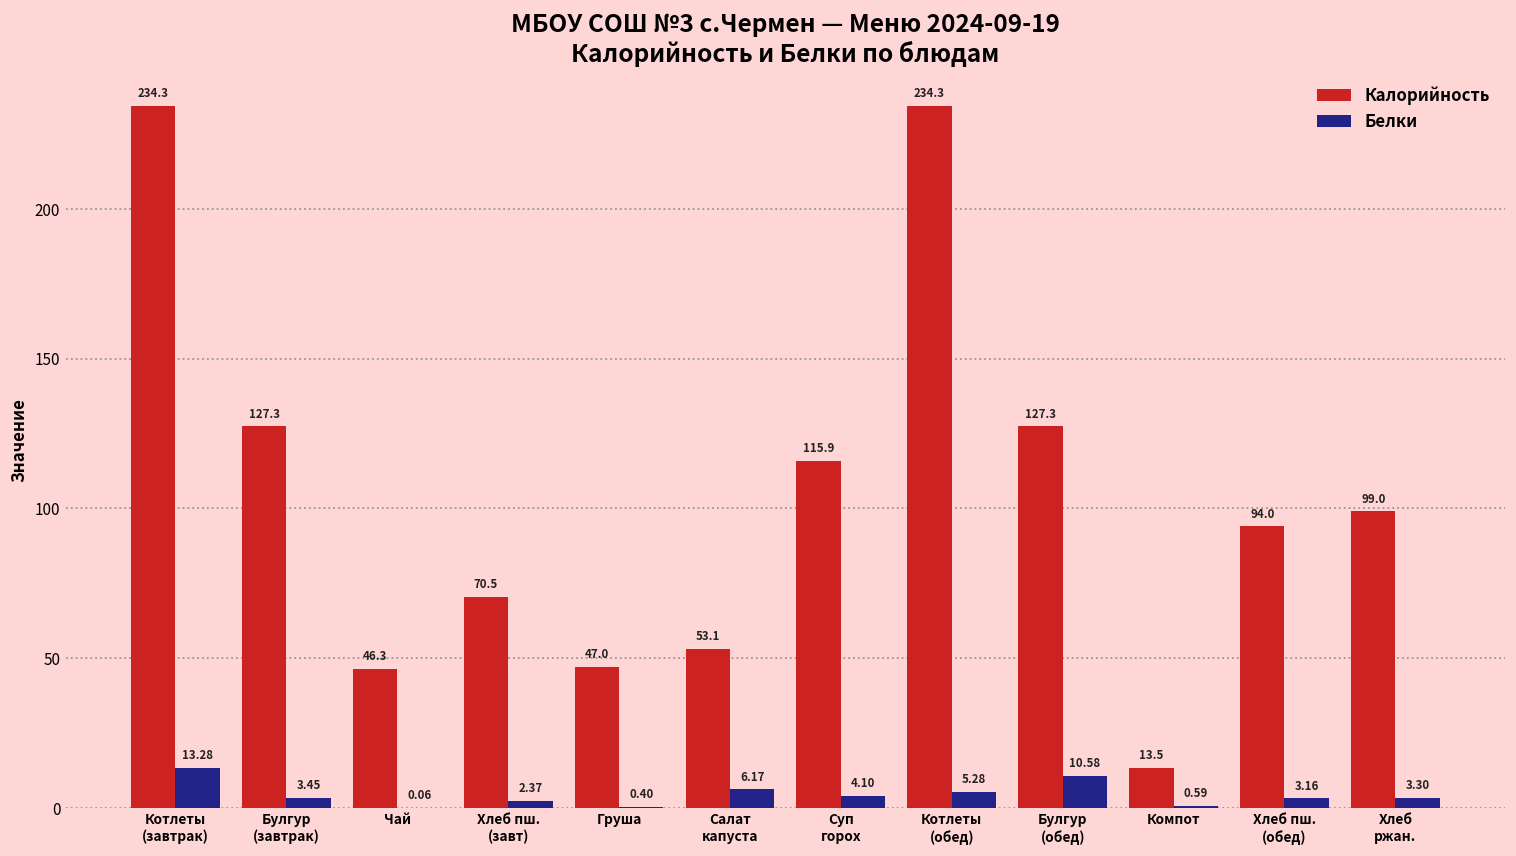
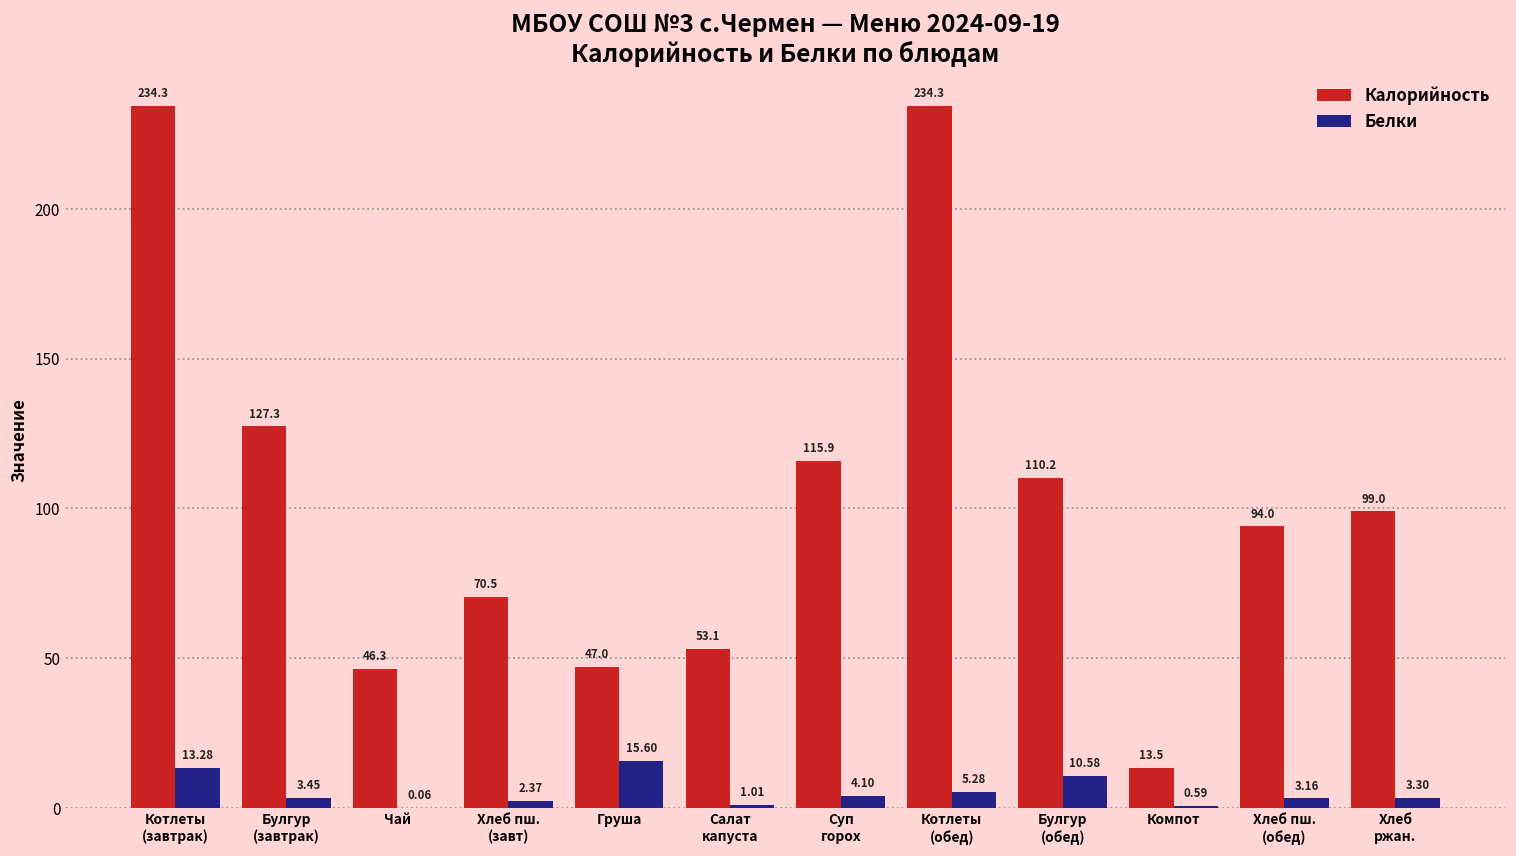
Белки, Груша: 0.40 -> 15.60
Белки, Салат капуста: 6.17 -> 1.01
Калорийность, Булгур (обед): 127.3 -> 110.2
